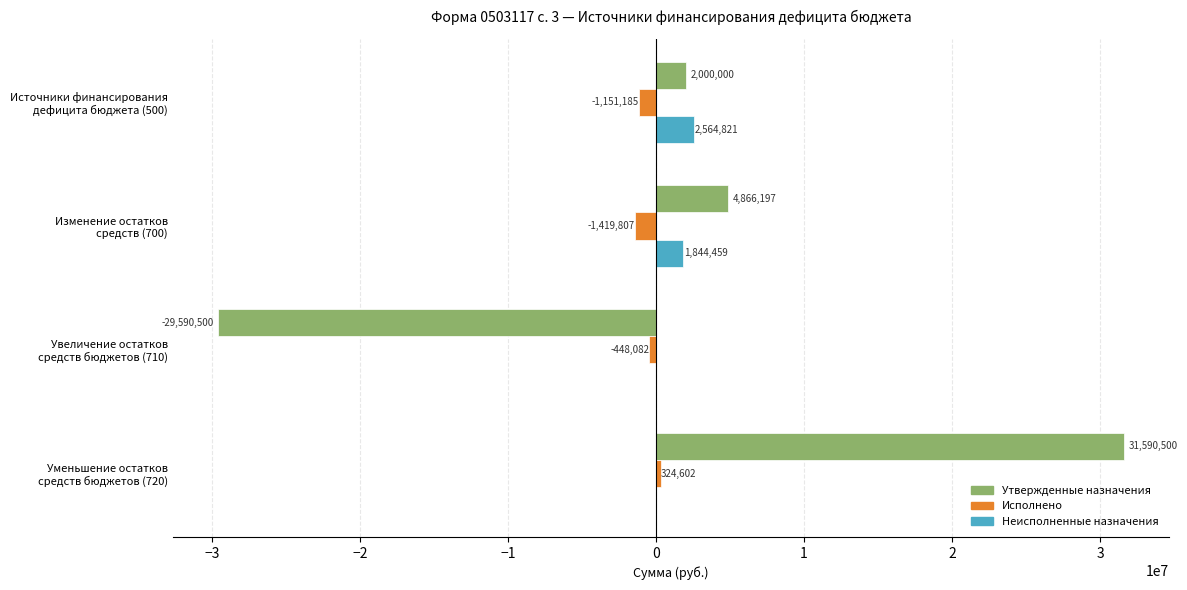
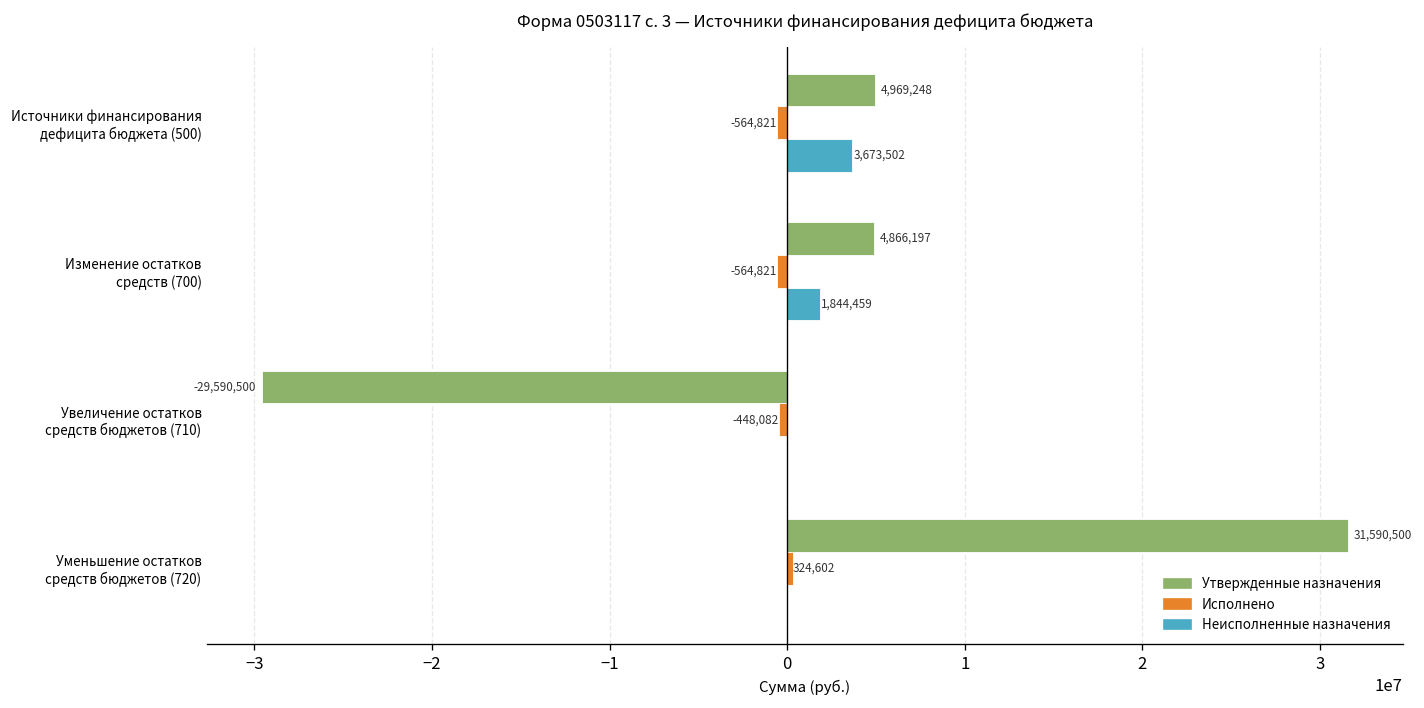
Утвержденные назначения, Источники финансирования дефицита бюджета (500): 2,000,000 -> 4,969,248
Исполнено, Источники финансирования дефицита бюджета (500): -1,151,185 -> -564,821
Неисполненные назначения, Источники финансирования дефицита бюджета (500): 2,564,821 -> 3,673,502
Исполнено, Изменение остатков средств (700): -1,419,807 -> -564,821
